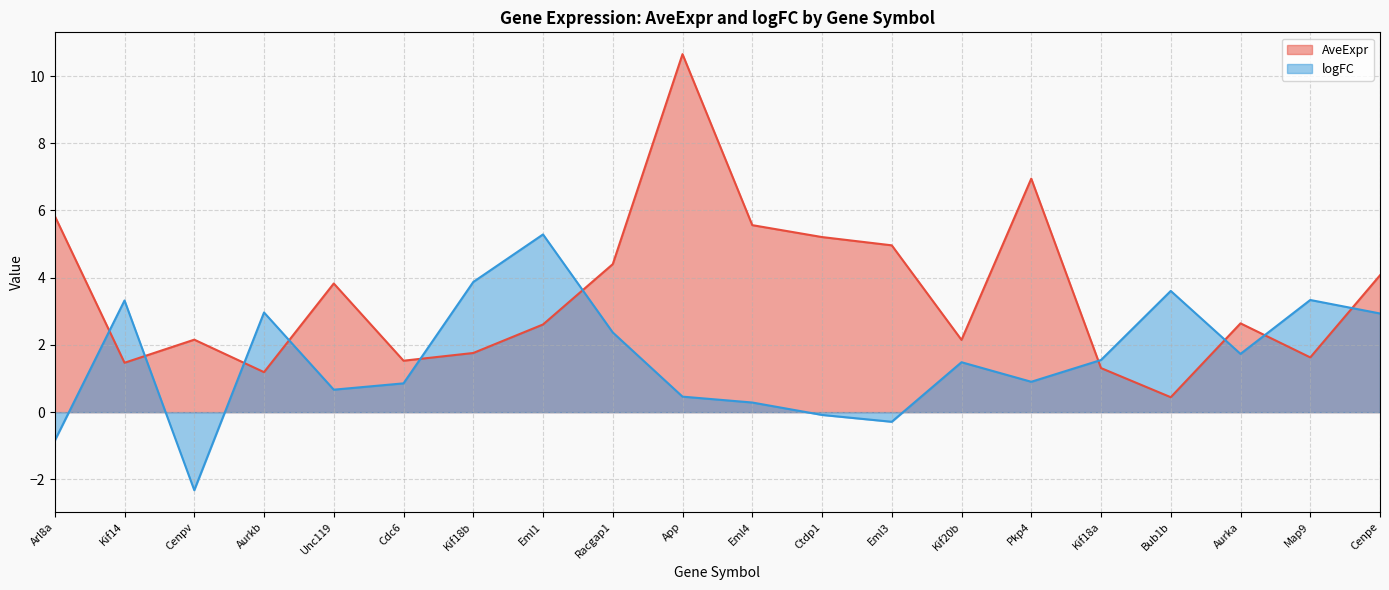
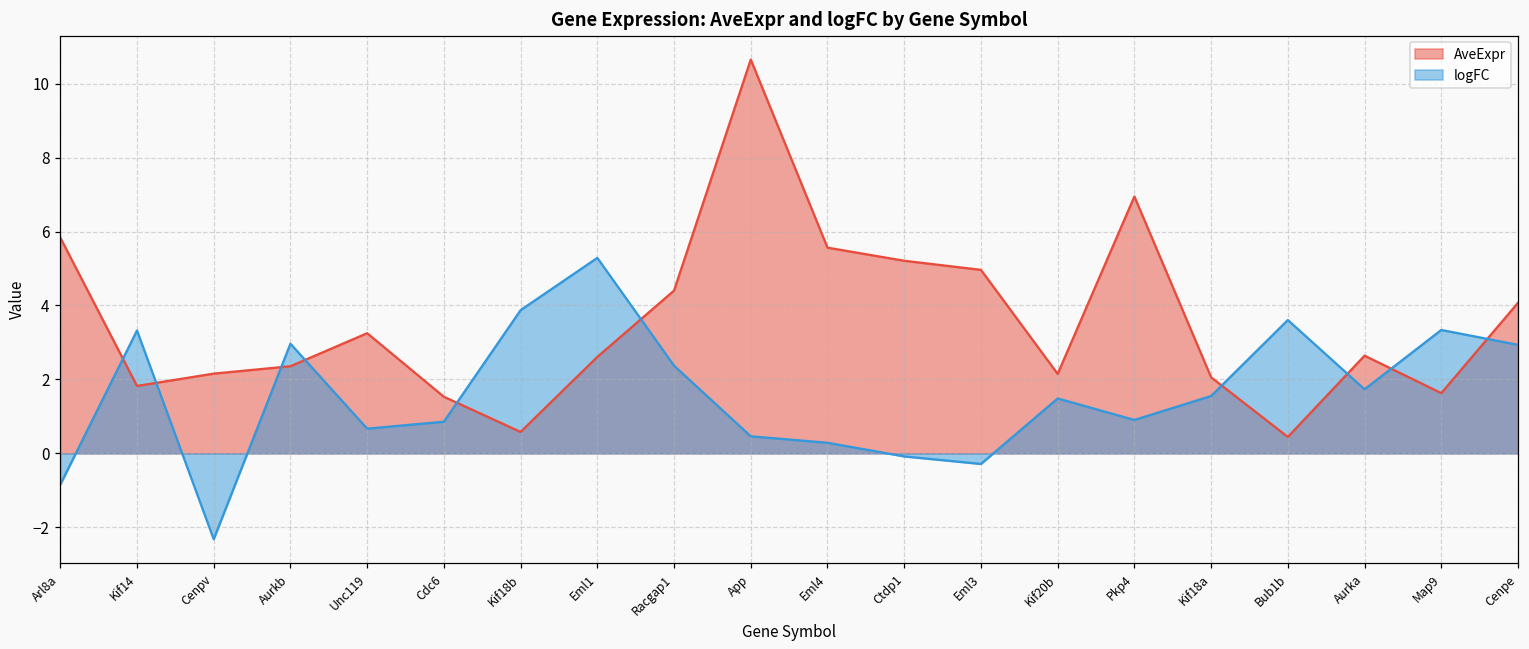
AveExpr, Kif14: 1.5 -> 1.8
AveExpr, Aurkb: 1.2 -> 2.4
AveExpr, Unc119: 3.8 -> 3.3
AveExpr, Kif18b: 1.8 -> 0.6
AveExpr, Kif18a: 1.3 -> 2.1
